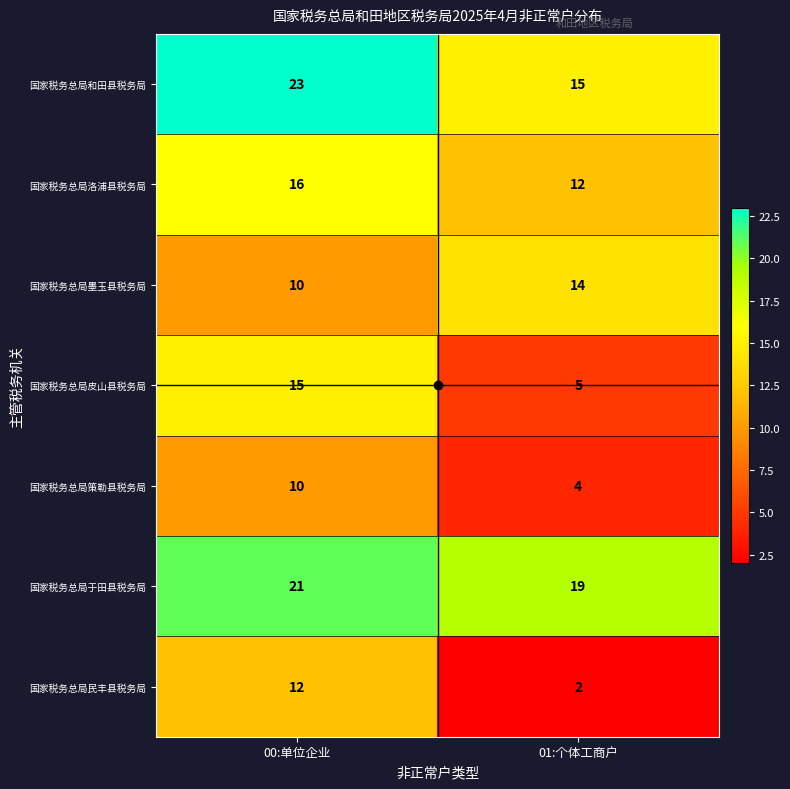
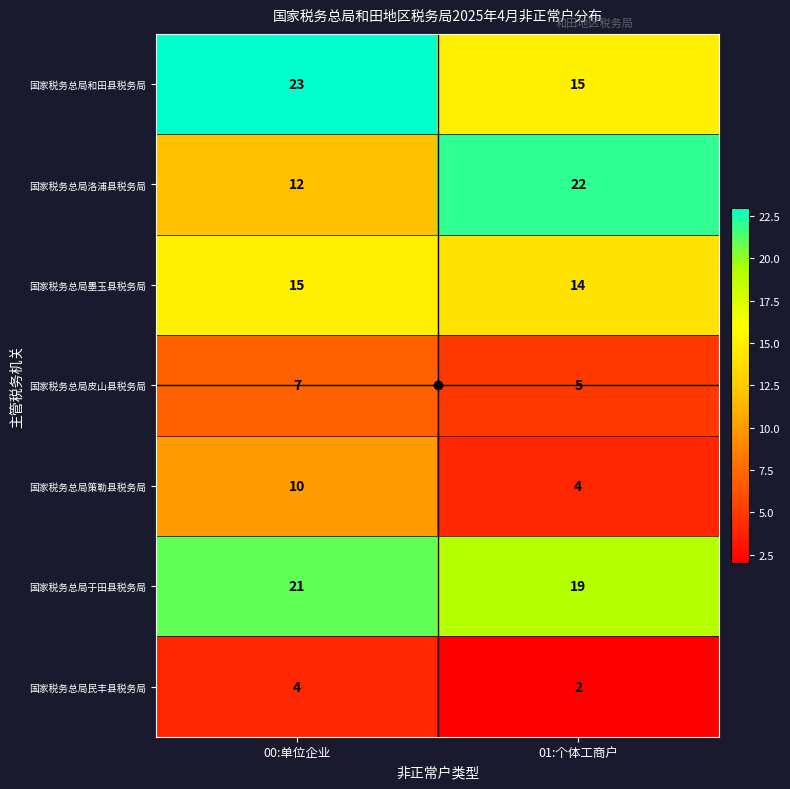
国家税务总局洛浦县税务局, 00:单位企业: 16 -> 12
国家税务总局洛浦县税务局, 01:个体工商户: 12 -> 22
国家税务总局墨玉县税务局, 00:单位企业: 10 -> 15
国家税务总局皮山县税务局, 00:单位企业: 15 -> 7
国家税务总局民丰县税务局, 00:单位企业: 12 -> 4
